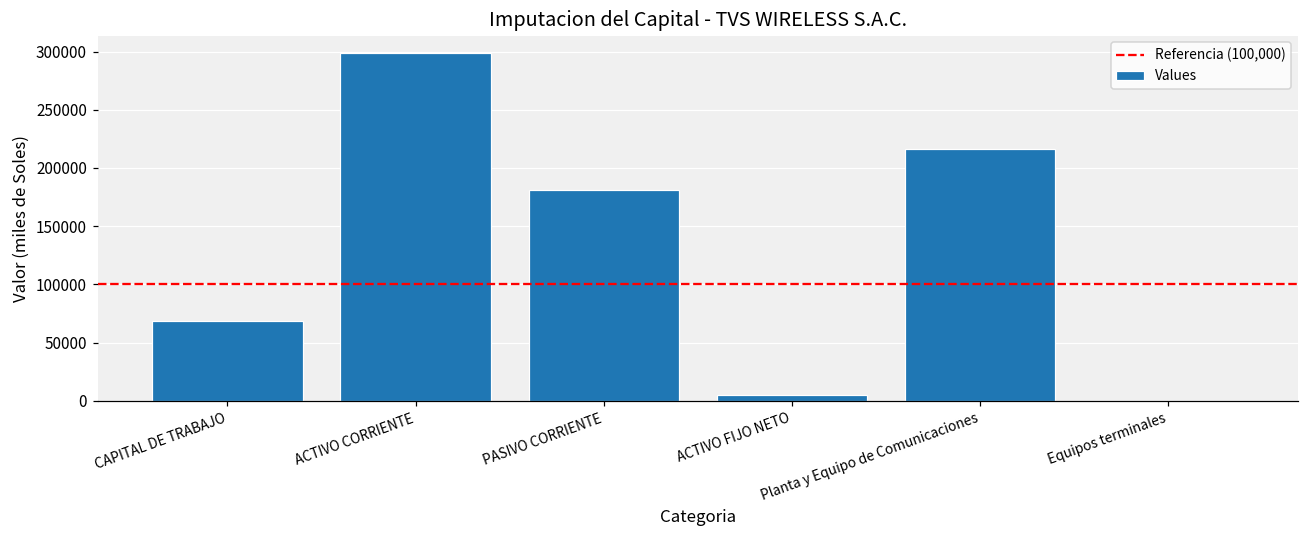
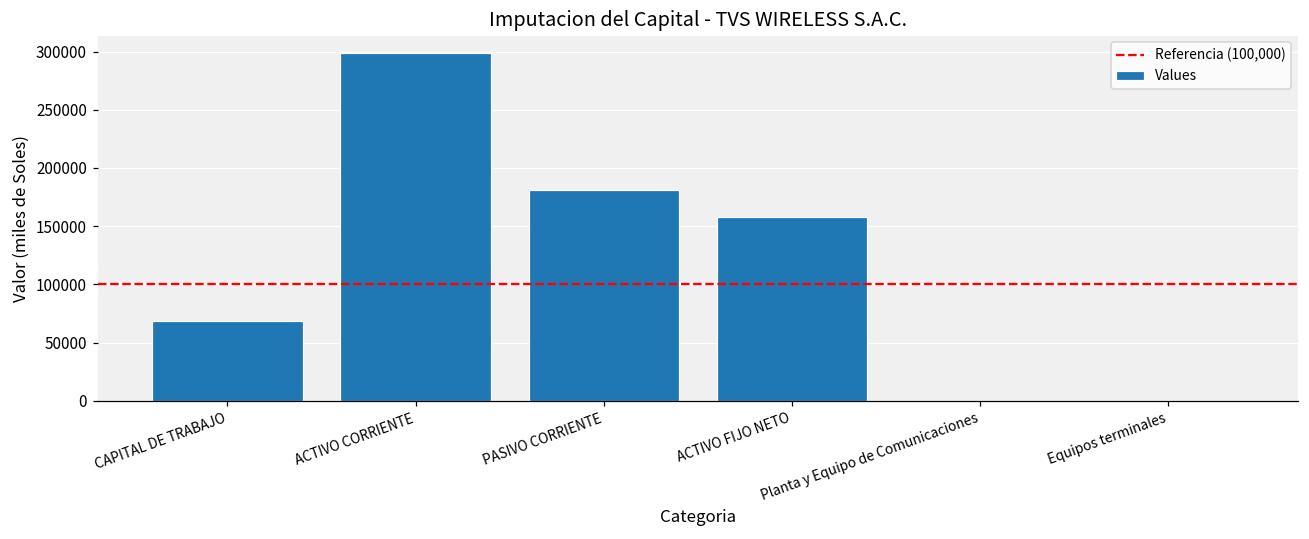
ACTIVO FIJO NETO: 5000 -> 158000
Planta y Equipo de Comunicaciones: 216000 -> 0
